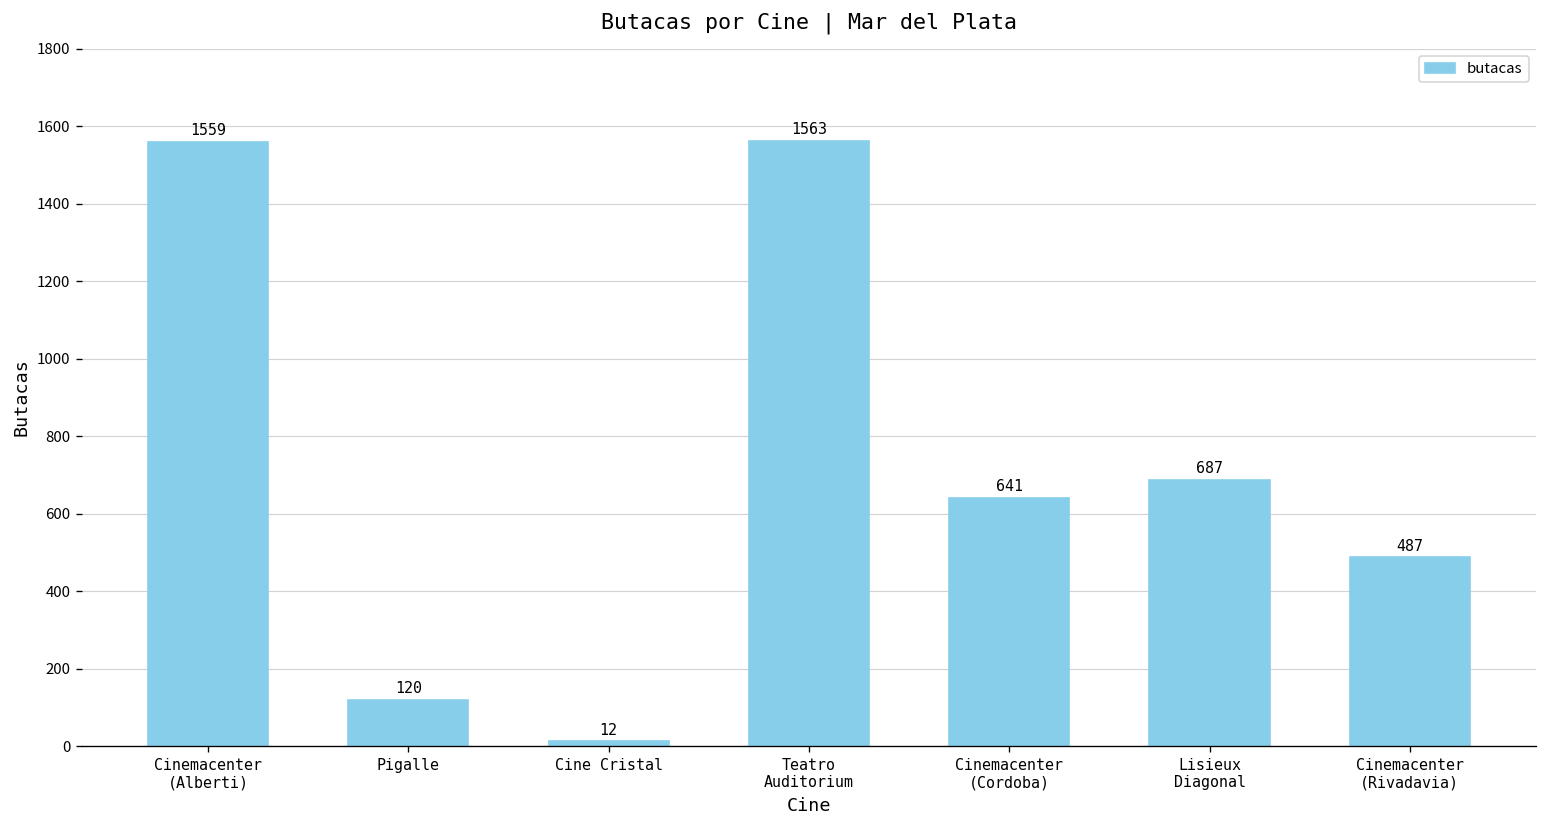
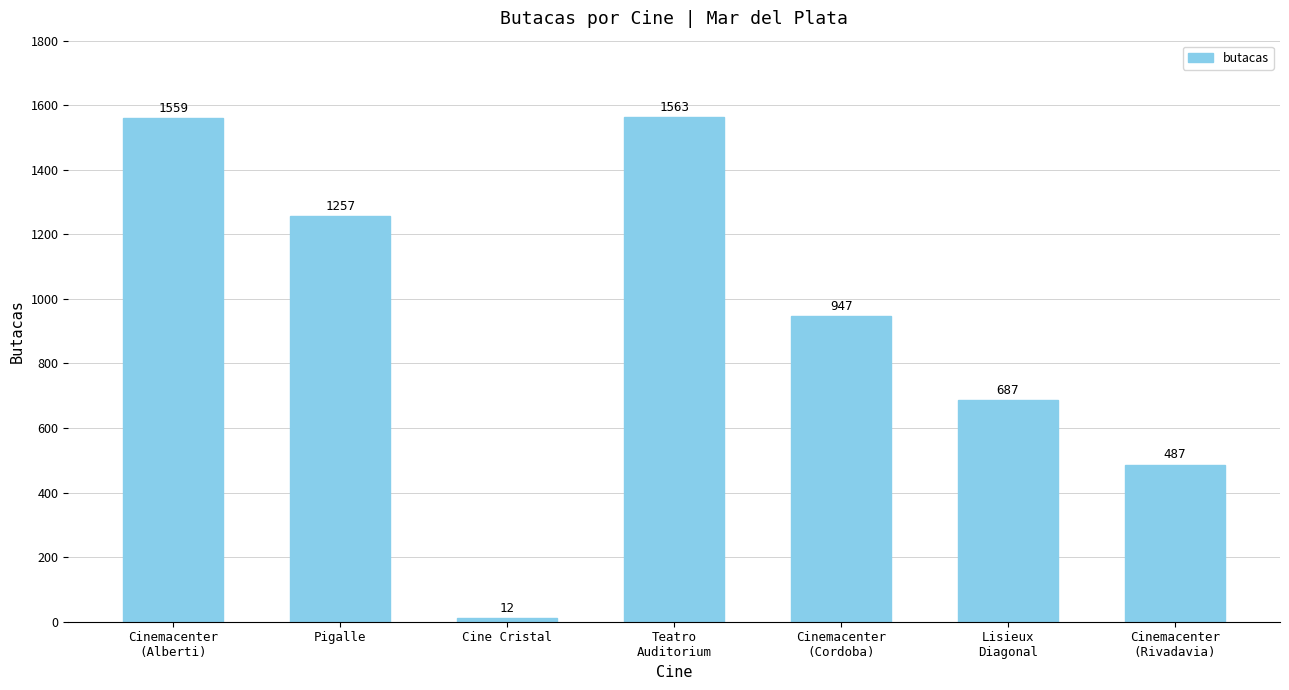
Pigalle: 120 -> 1257
Cinemacenter (Cordoba): 641 -> 947
